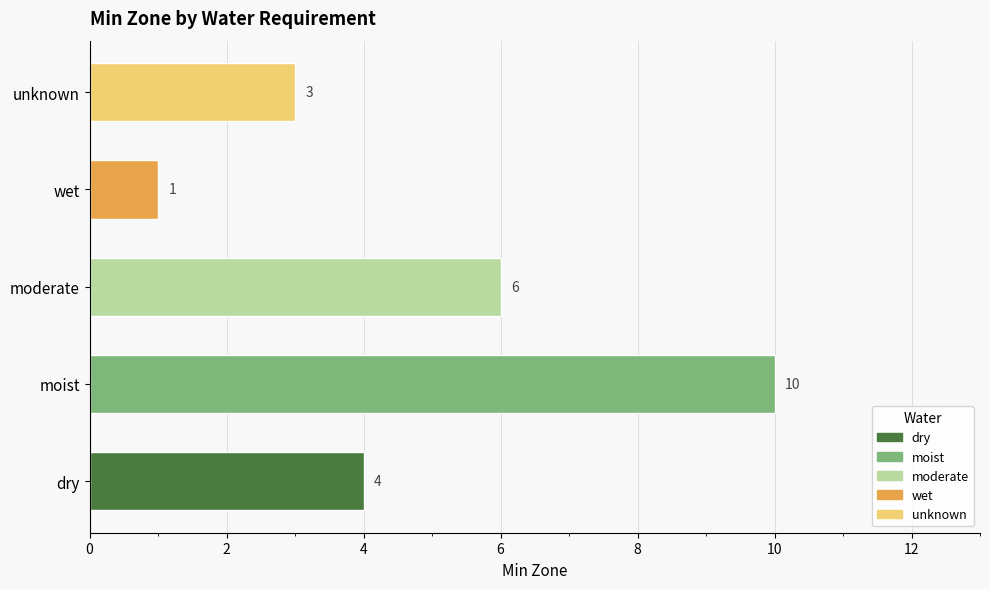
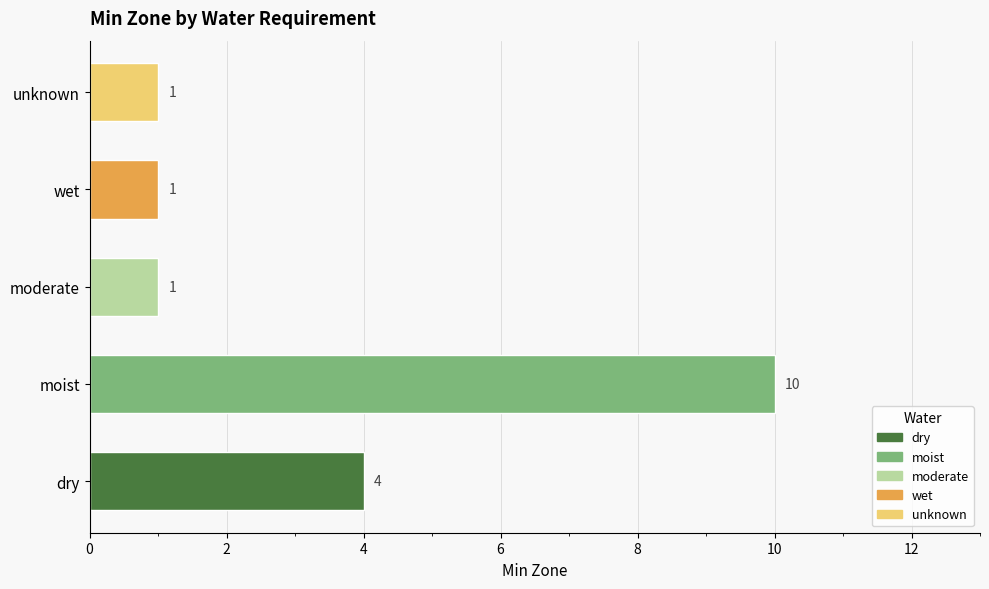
unknown: 3 -> 1
moderate: 6 -> 1
